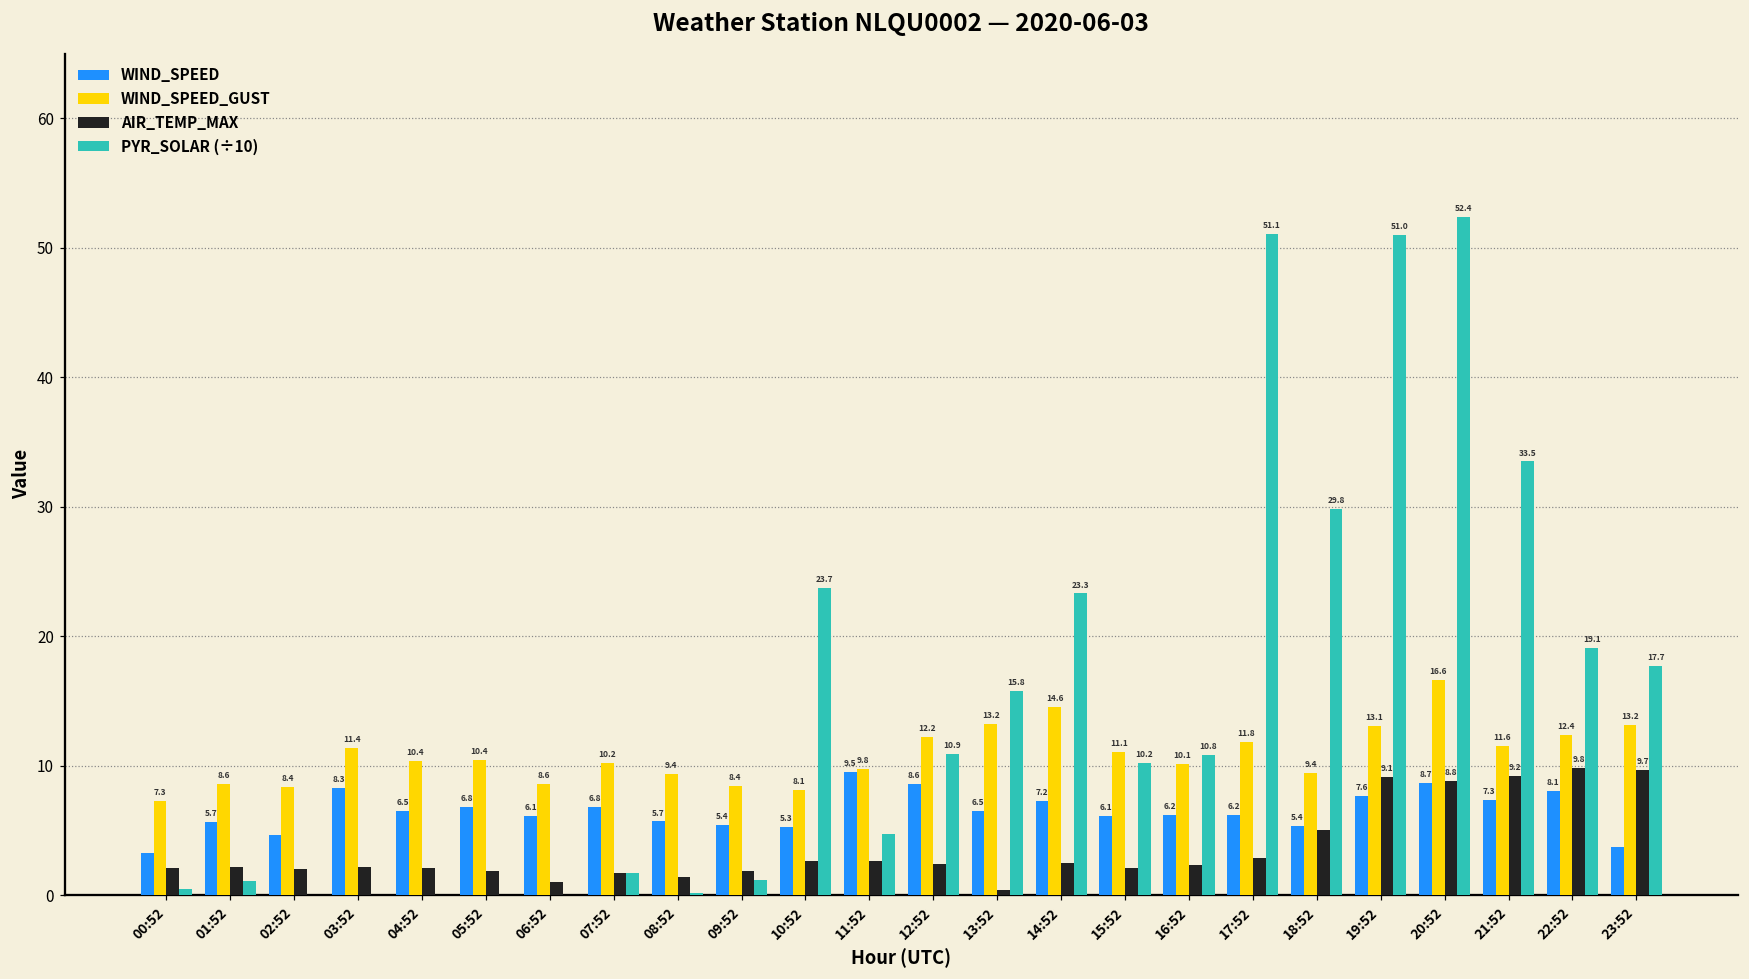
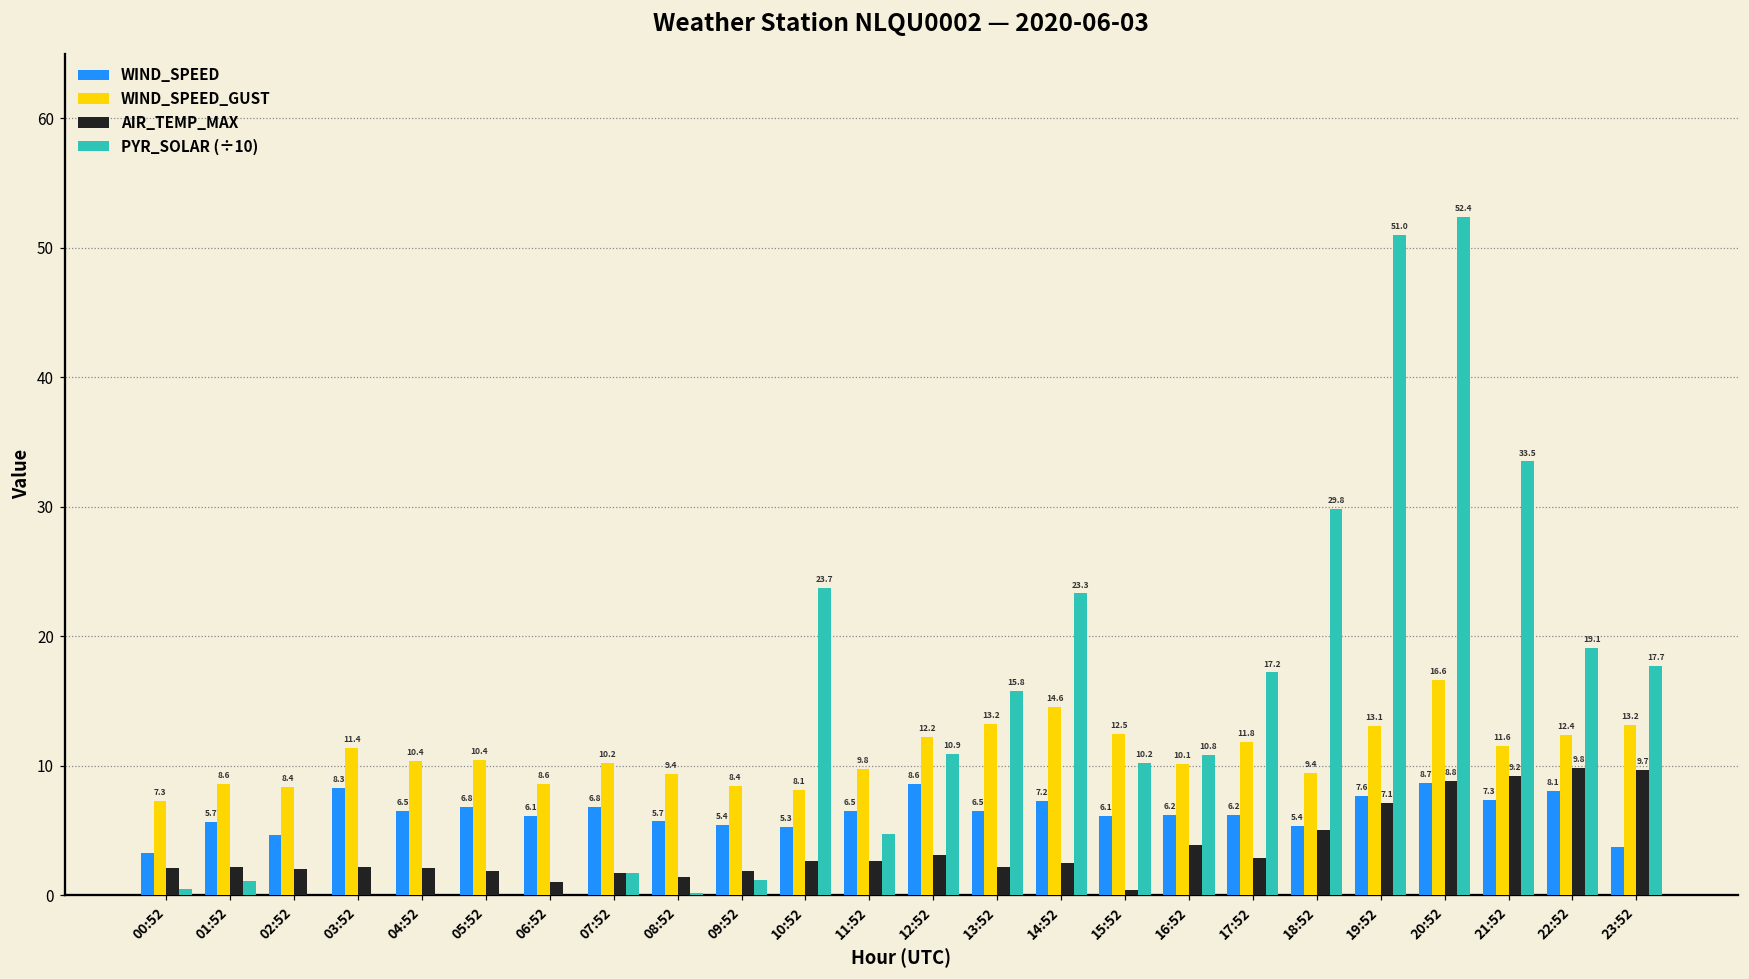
WIND_SPEED, 11:52: 9.5 -> 6.5
AIR_TEMP_MAX, 12:52: 2.4 -> 3.1
AIR_TEMP_MAX, 13:52: 0.4 -> 2.2
WIND_SPEED_GUST, 15:52: 11.1 -> 12.5
AIR_TEMP_MAX, 15:52: 2.1 -> 0.4
AIR_TEMP_MAX, 16:52: 2.3 -> 3.9
PYR_SOLAR (÷10), 17:52: 51.1 -> 17.2
AIR_TEMP_MAX, 19:52: 9.1 -> 7.1
